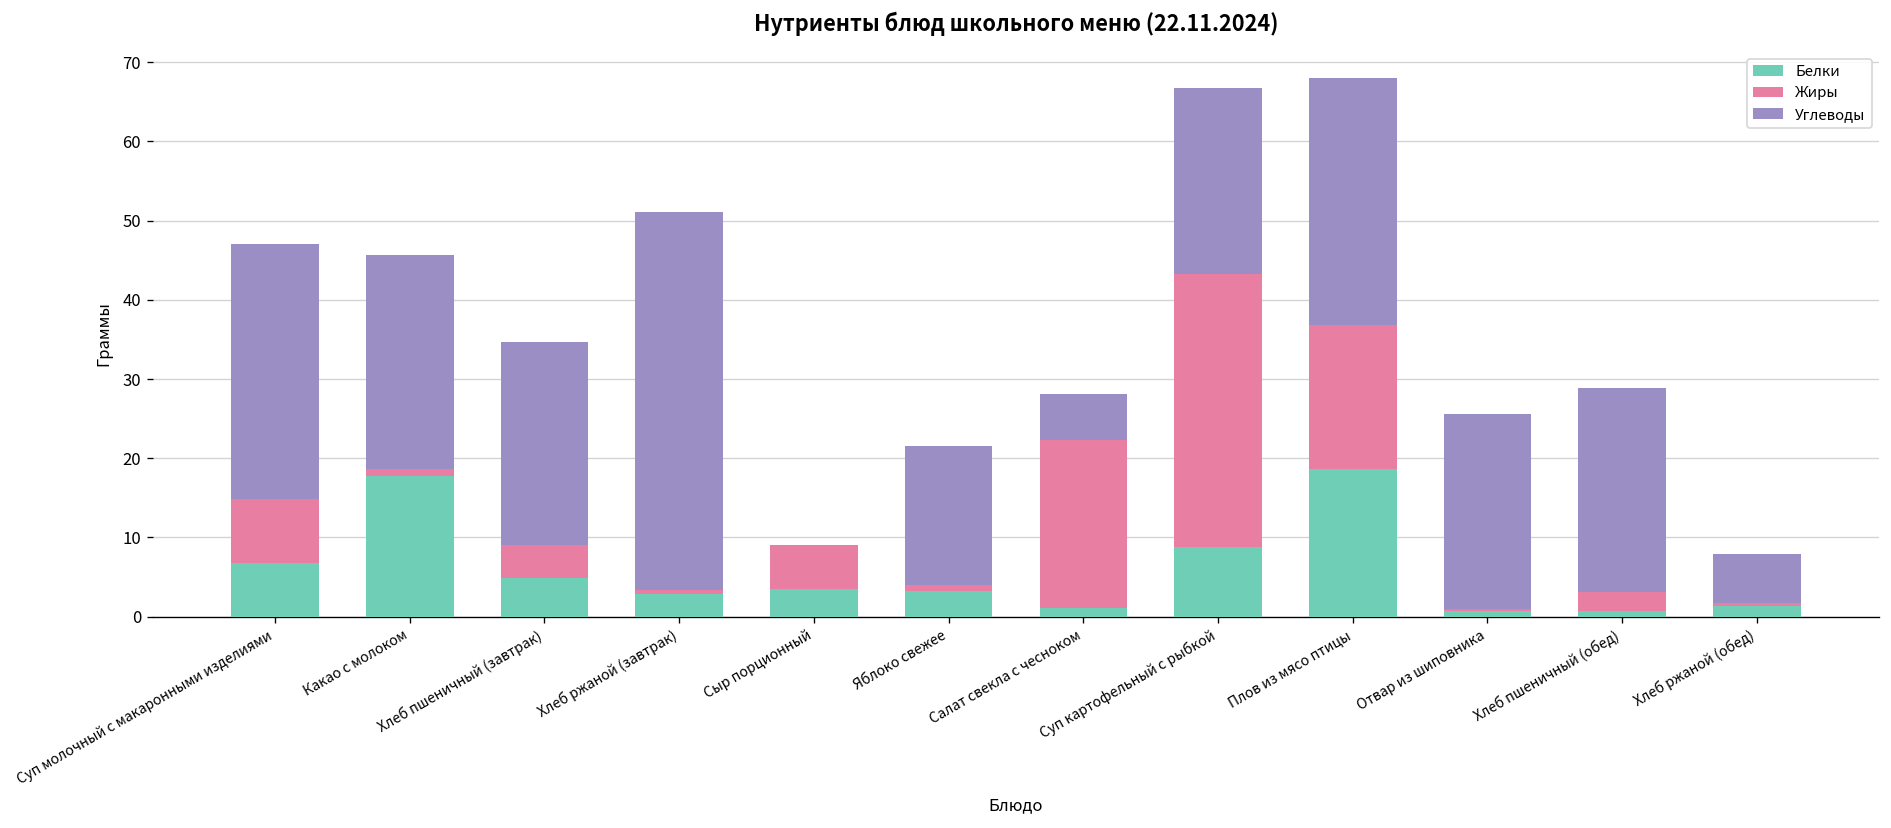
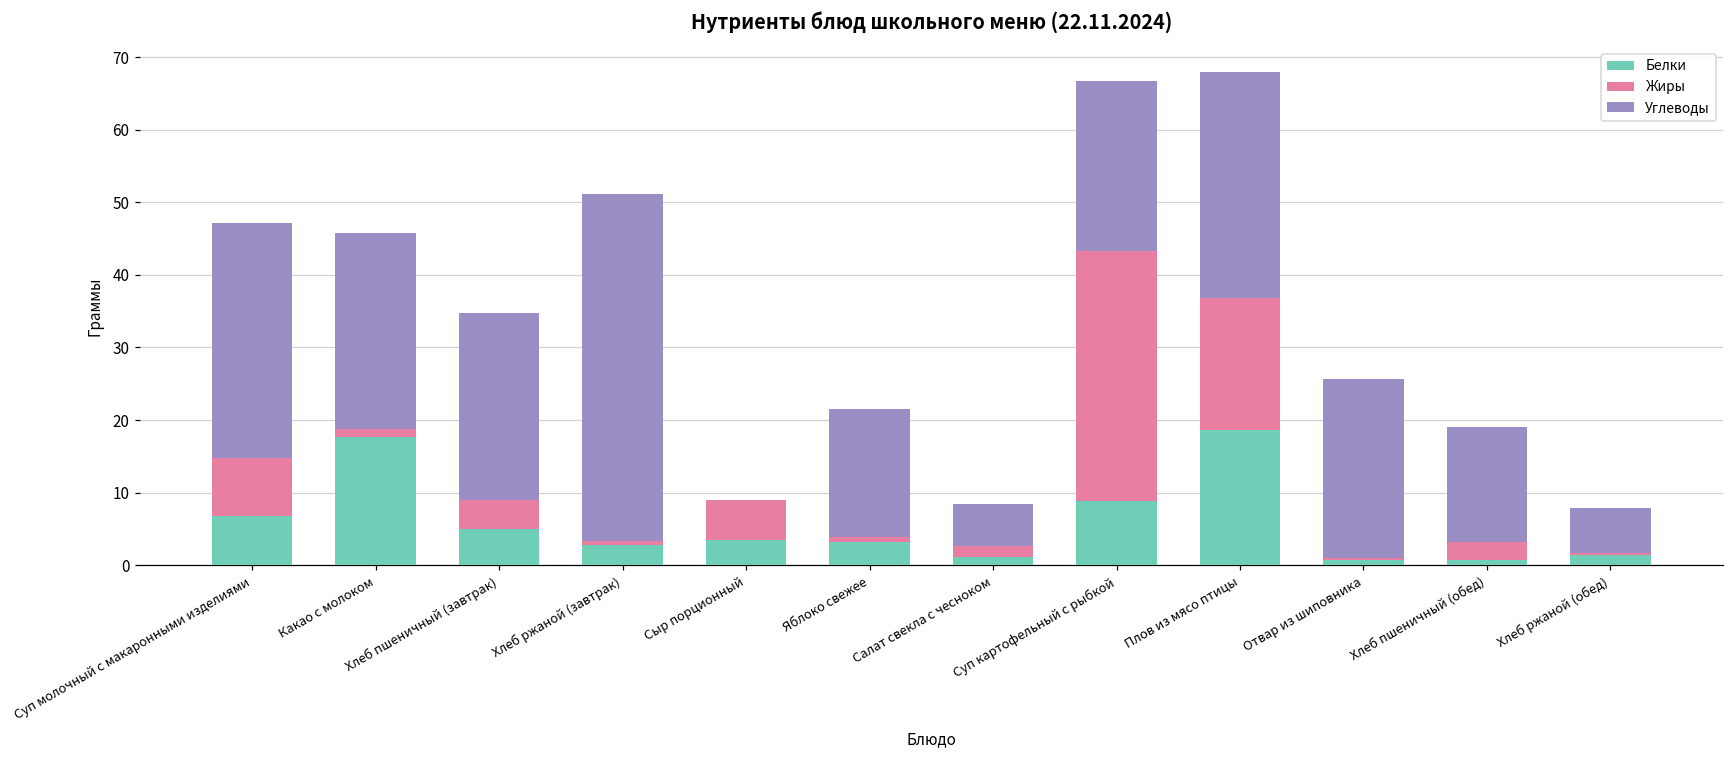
Жиры, Салат свекла с чесноком: 21 -> 2
Углеводы, Хлеб пшеничный (обед): 26 -> 16
